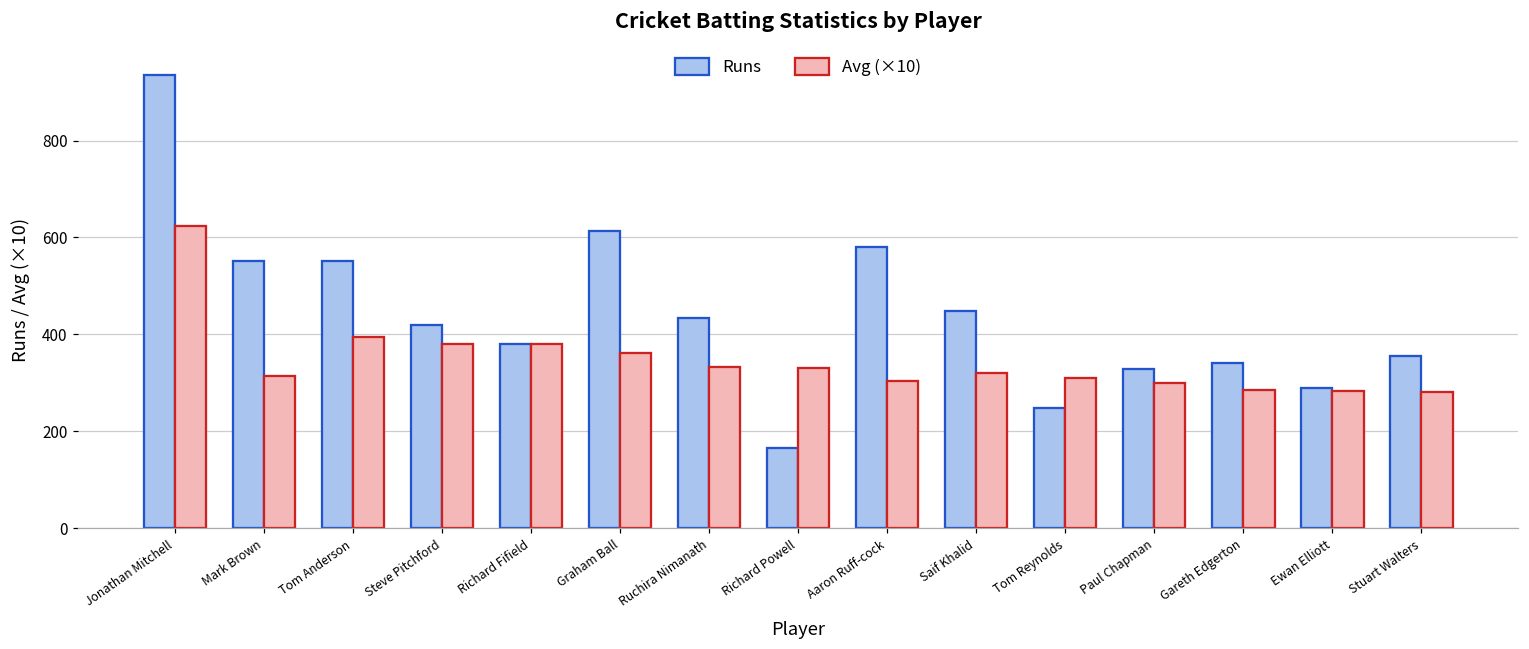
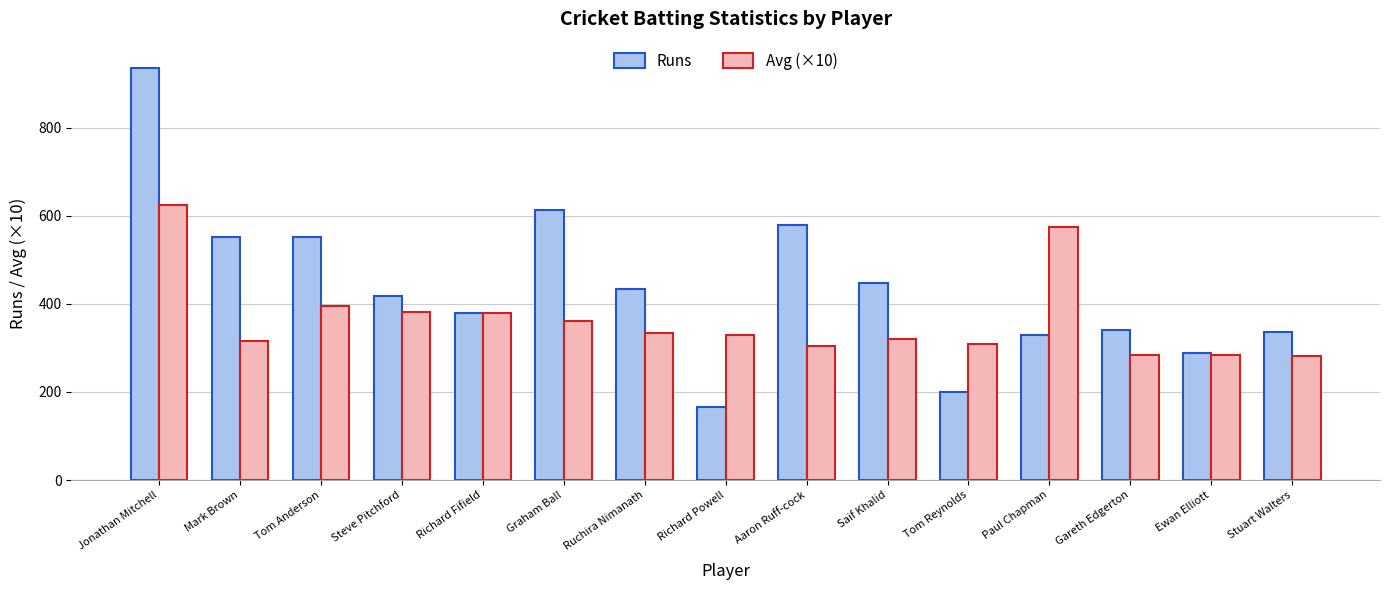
Runs, Tom Reynolds: 250 -> 200
Avg (×10), Paul Chapman: 300 -> 580
Runs, Stuart Walters: 360 -> 340
